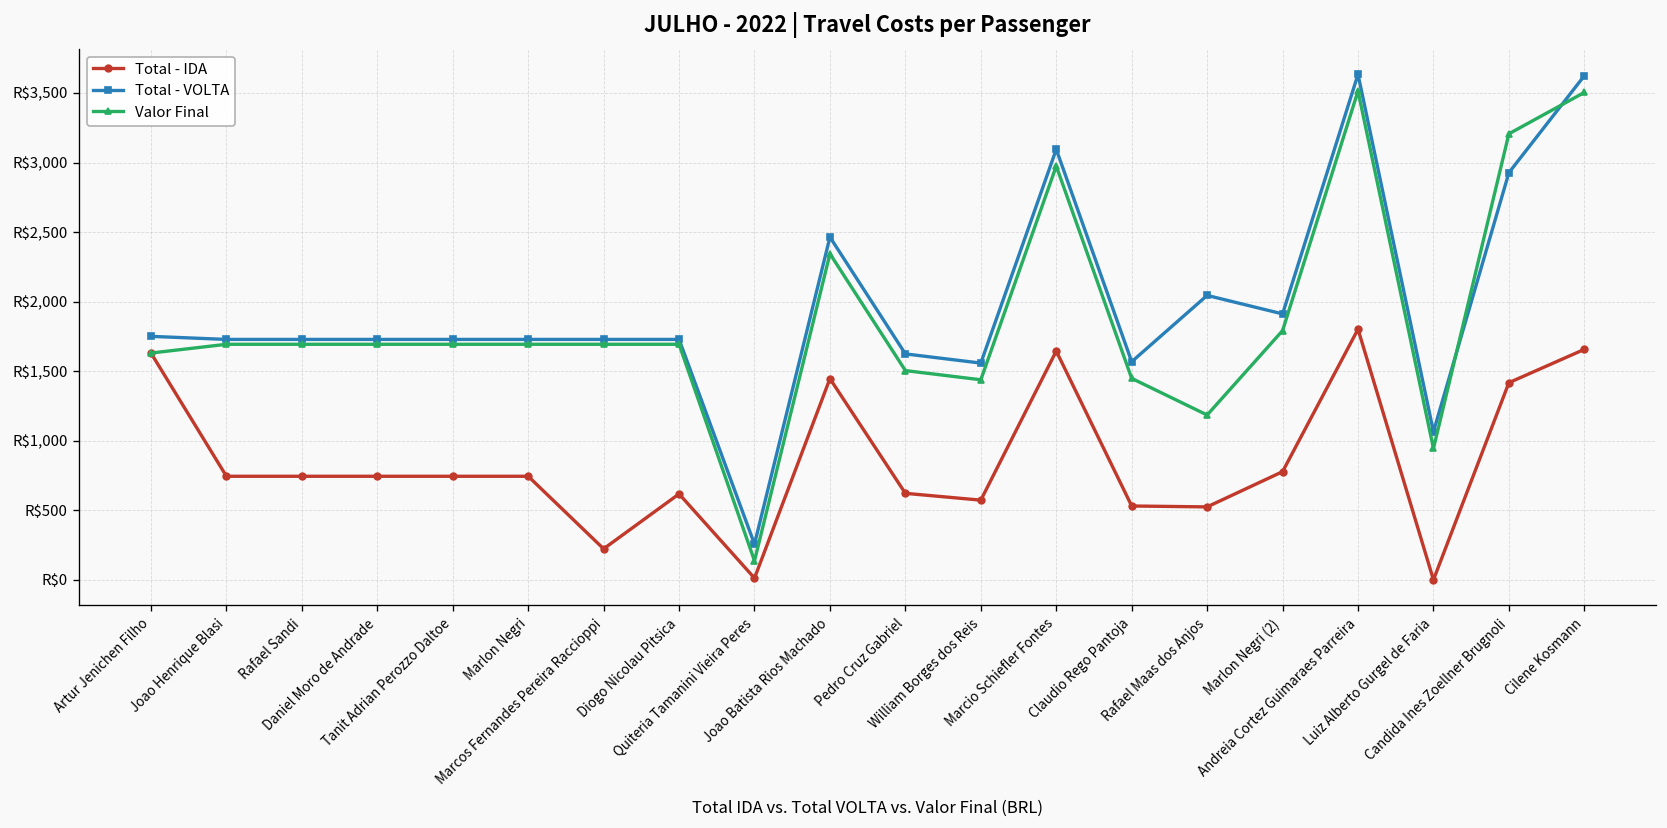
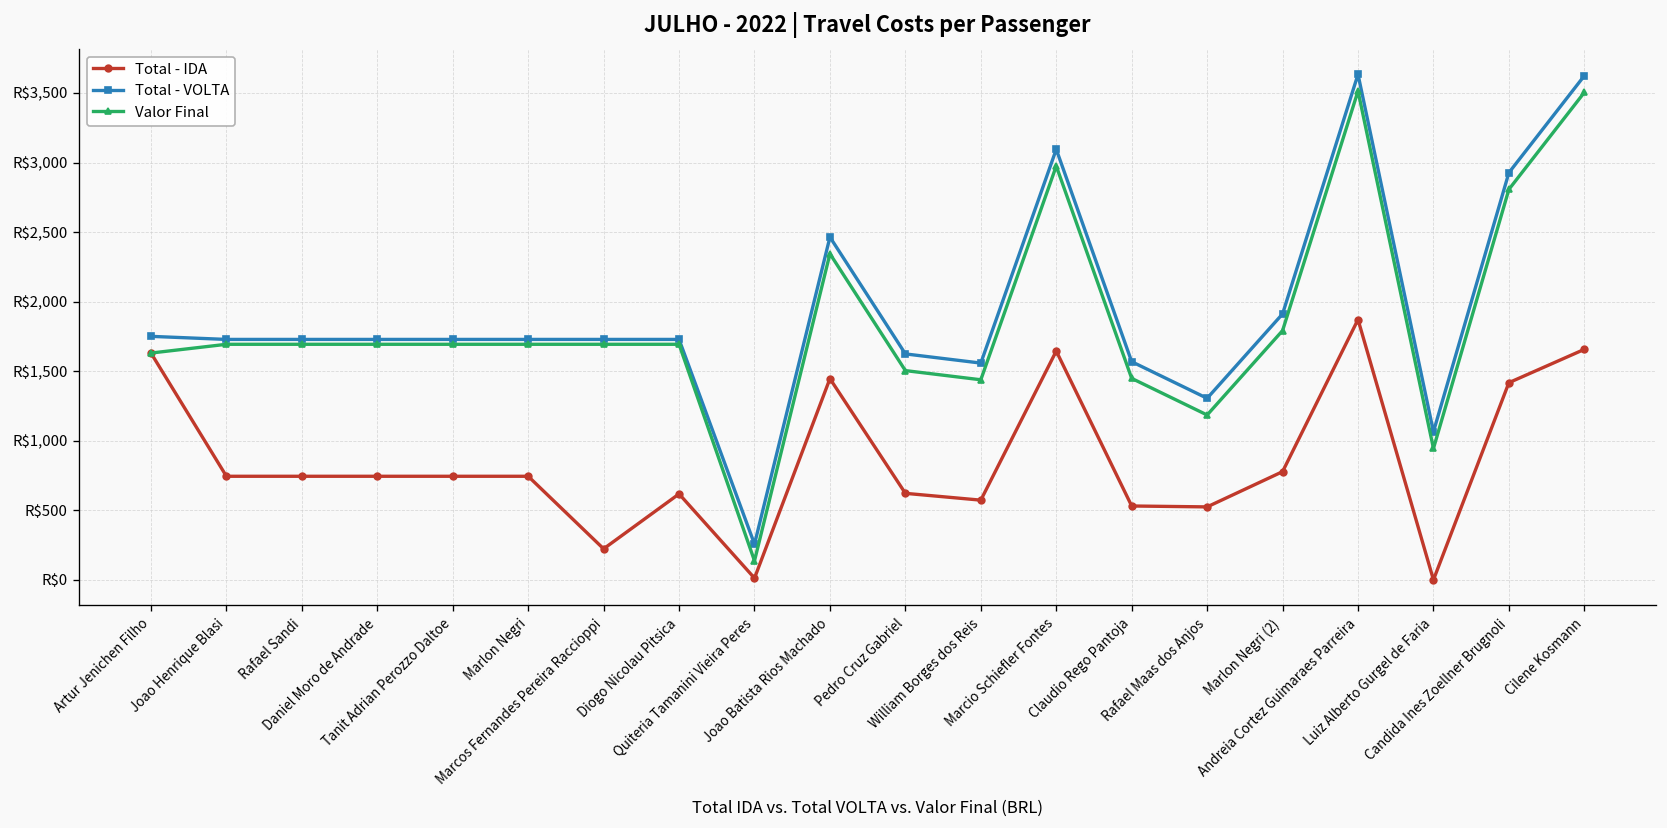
Total - VOLTA, Rafael Maas dos Anjos: R$2,040 -> R$1,300
Total - IDA, Andreia Cortez Guimaraes Parreira: R$1,800 -> R$1,870
Valor Final, Candida Ines Zoellner Brugnoli: R$3,210 -> R$2,810
